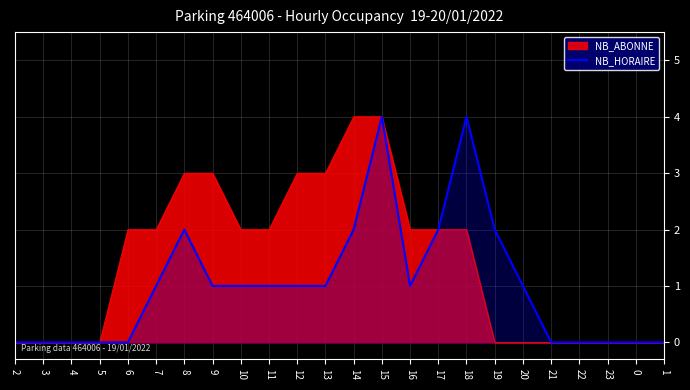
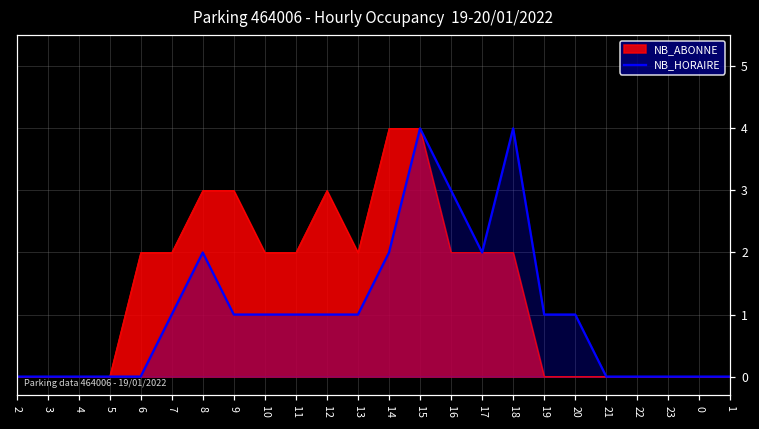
NB_ABONNE, 13: 3 -> 2
NB_HORAIRE, 16: 1 -> 3
NB_HORAIRE, 19: 2 -> 1
